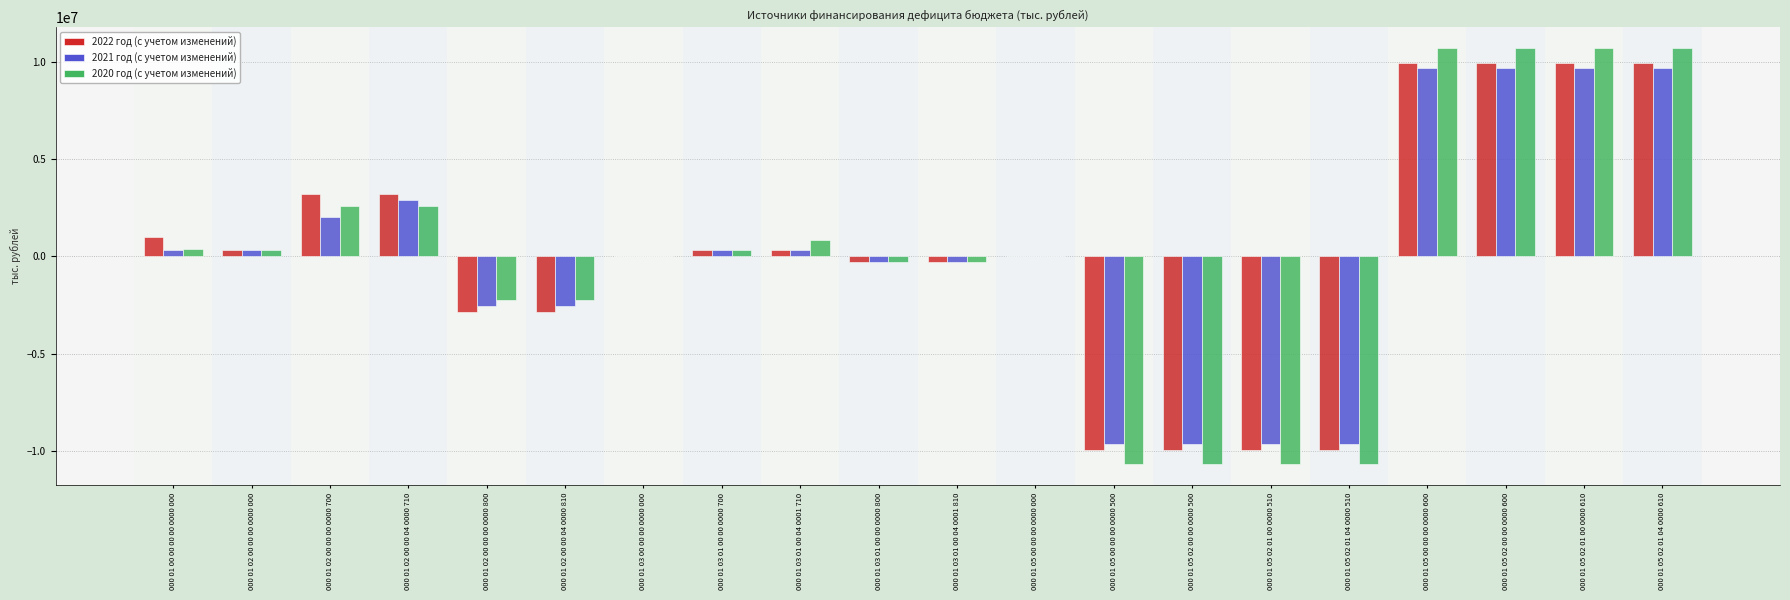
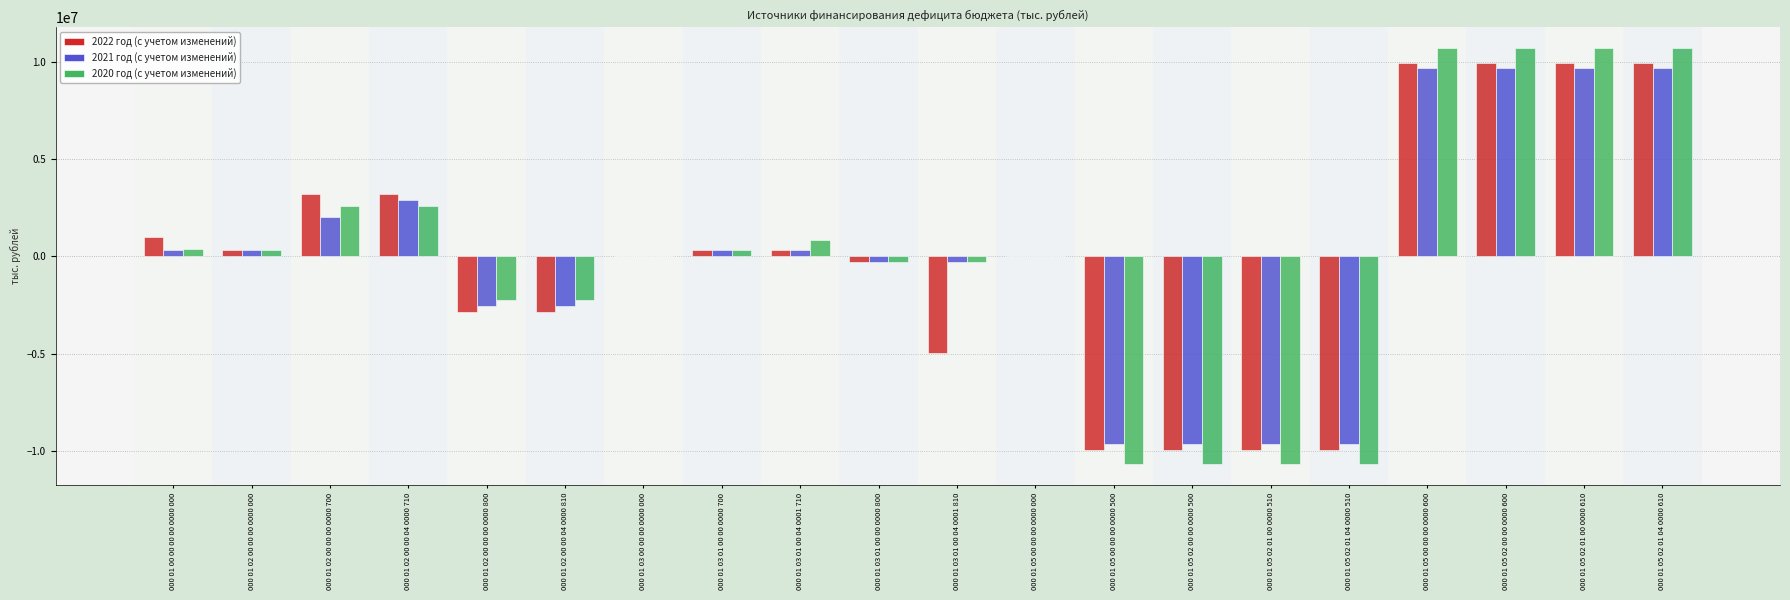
2022 год (с учетом изменений), 000 01 03 01 00 04 0001 810: -300000 -> -5000000
